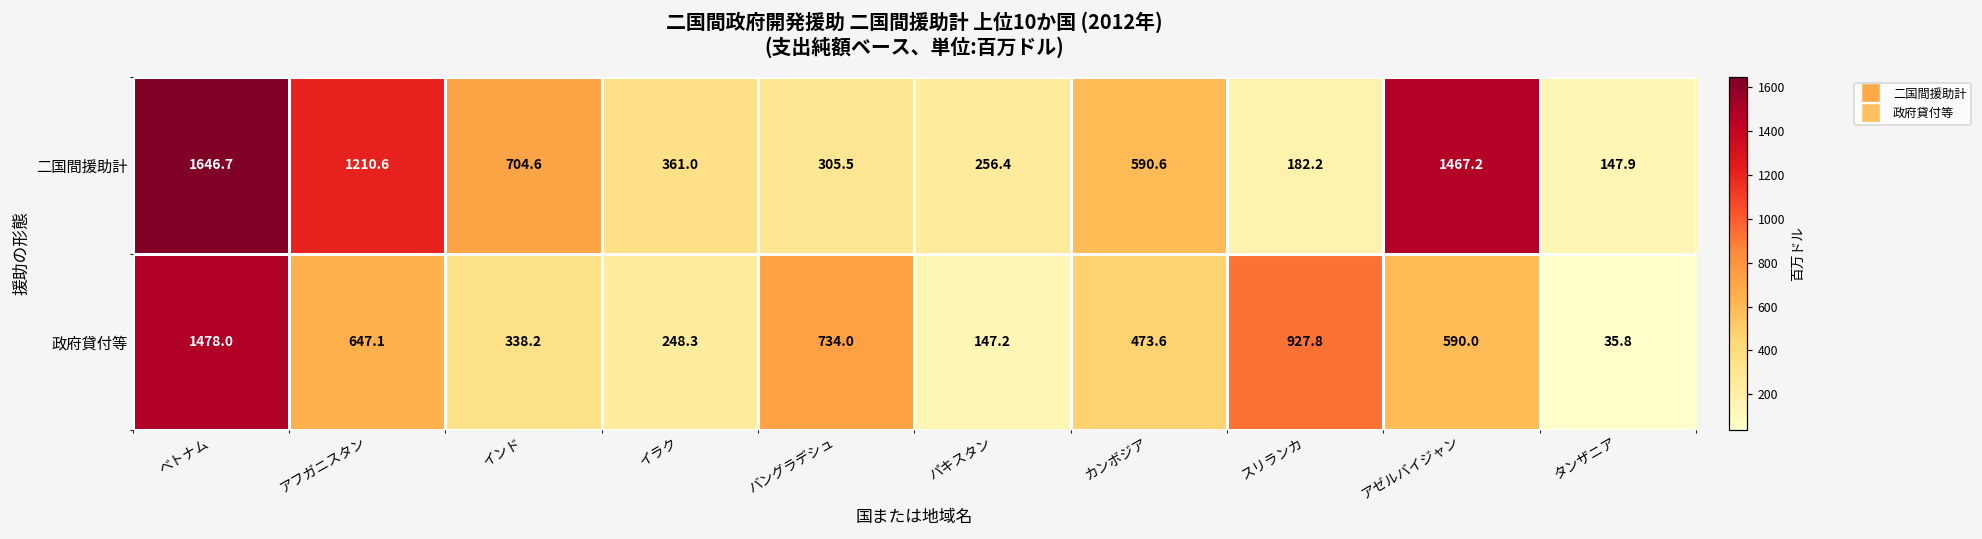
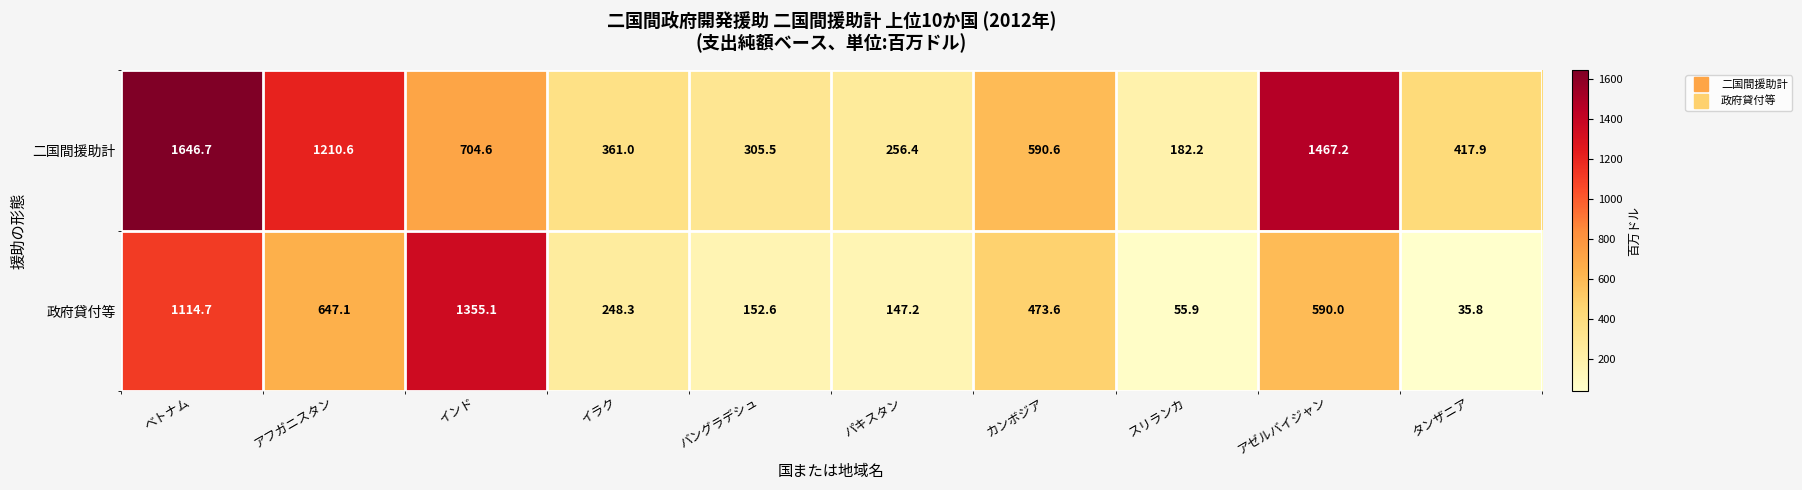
二国間援助計, タンザニア: 147.9 -> 417.9
政府貸付等, ベトナム: 1478.0 -> 1114.7
政府貸付等, インド: 338.2 -> 1355.1
政府貸付等, バングラデシュ: 734.0 -> 152.6
政府貸付等, スリランカ: 927.8 -> 55.9
